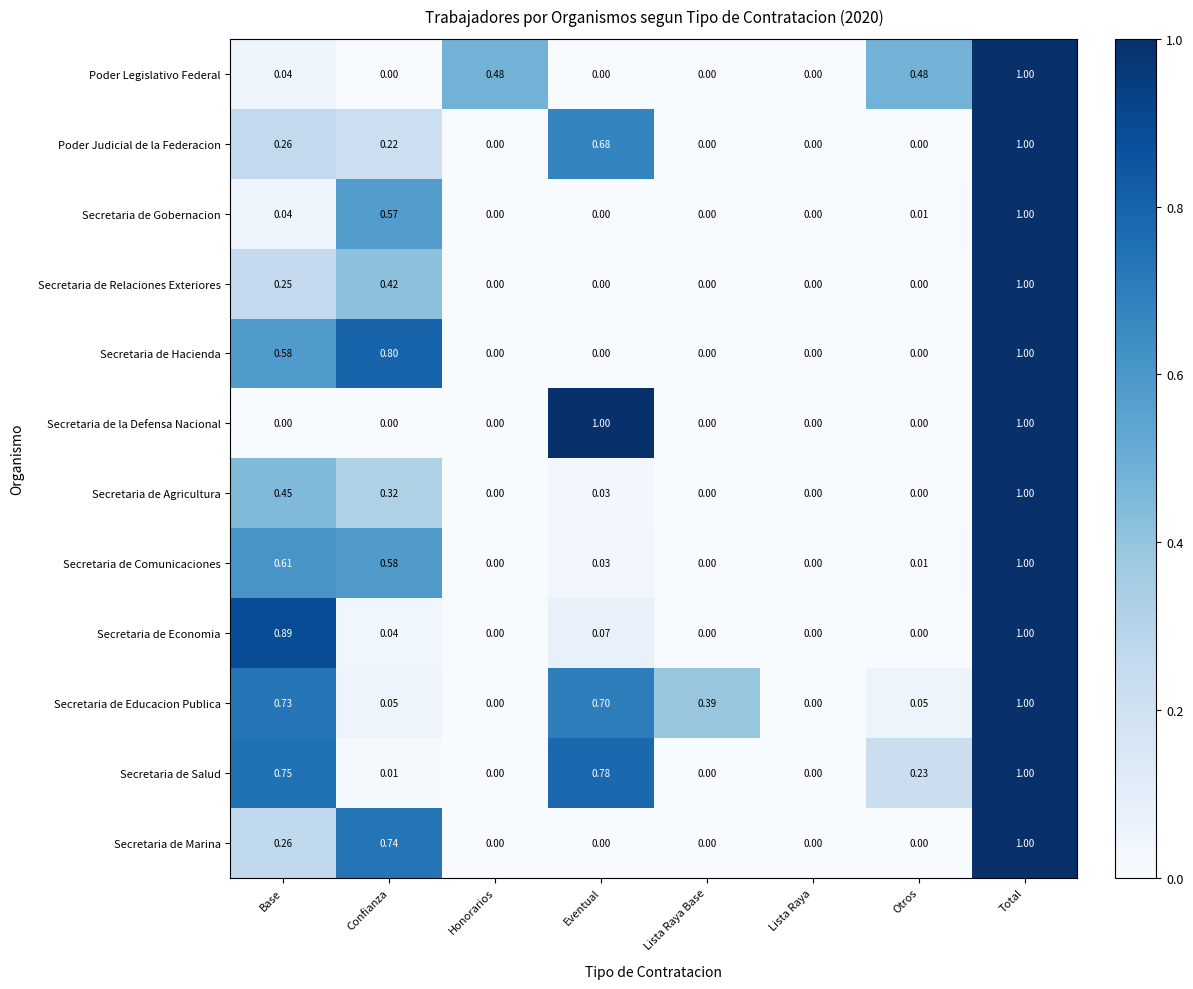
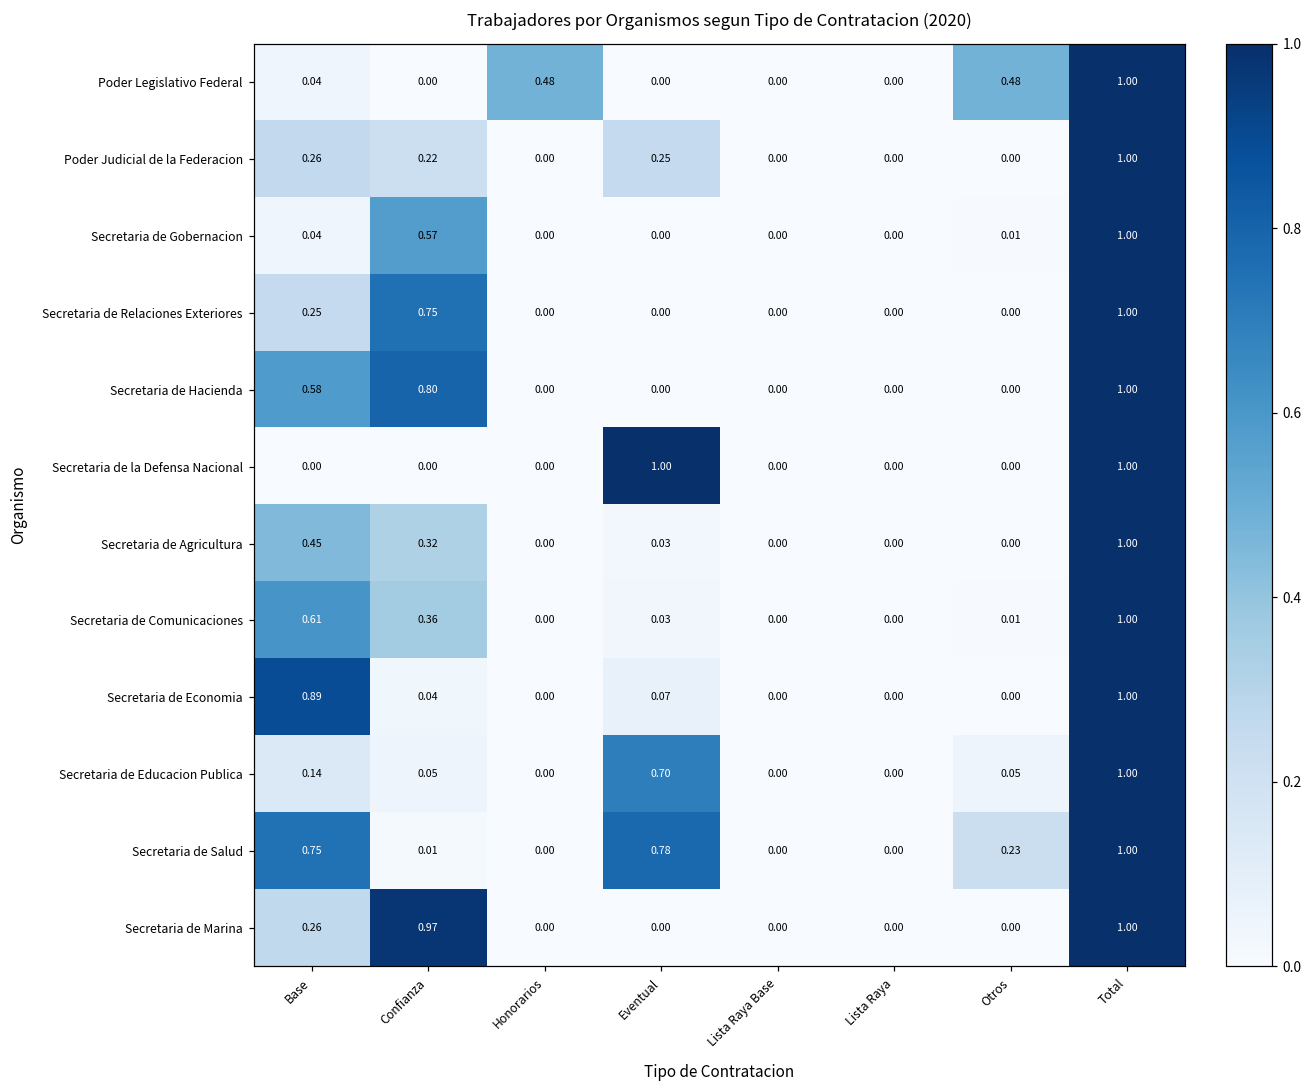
Poder Judicial de la Federacion, Eventual: 0.68 -> 0.25
Secretaria de Relaciones Exteriores, Confianza: 0.42 -> 0.75
Secretaria de Comunicaciones, Confianza: 0.58 -> 0.36
Secretaria de Educacion Publica, Base: 0.73 -> 0.14
Secretaria de Educacion Publica, Lista Raya Base: 0.39 -> 0.00
Secretaria de Marina, Confianza: 0.74 -> 0.97
